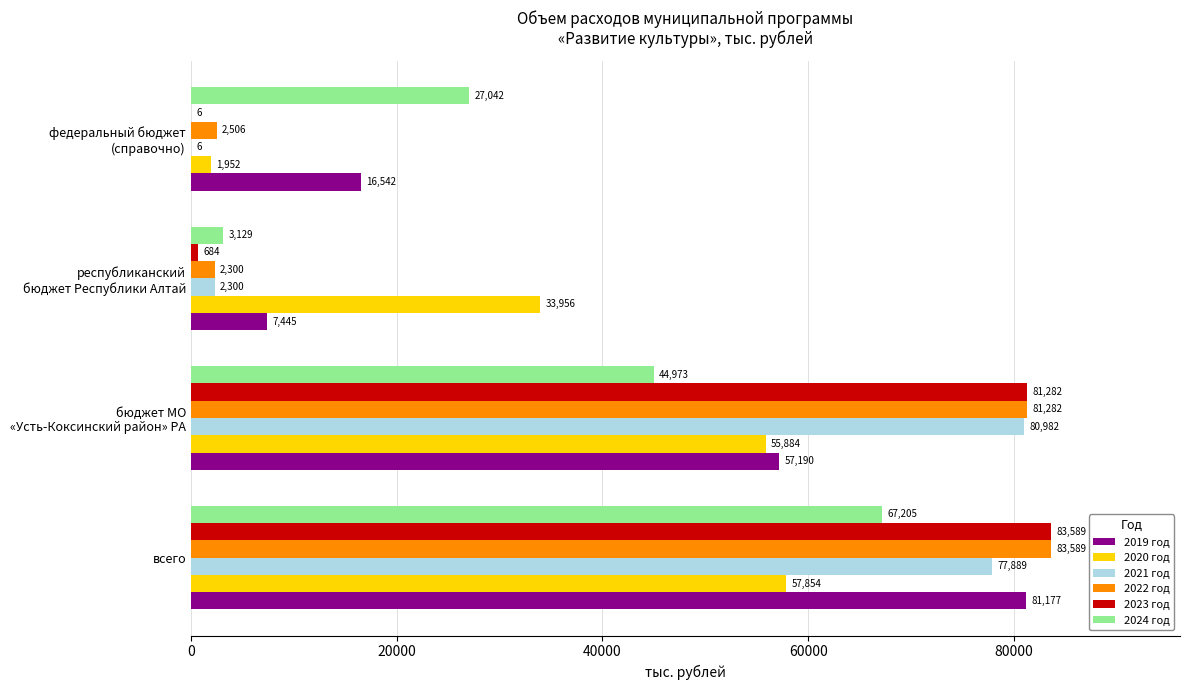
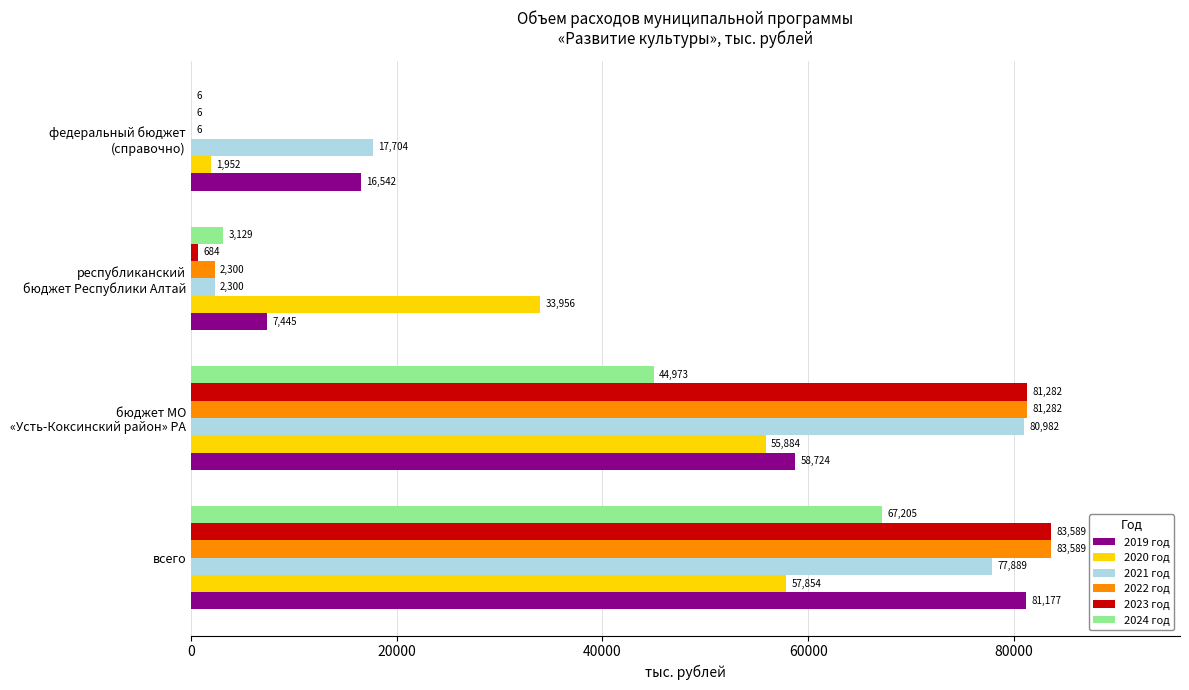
2024 год, федеральный бюджет (справочно): 27,042 -> 6
2022 год, федеральный бюджет (справочно): 2,506 -> 6
2021 год, федеральный бюджет (справочно): 6 -> 17,704
2019 год, бюджет МО «Усть-Коксинский район» РА: 57,190 -> 58,724
